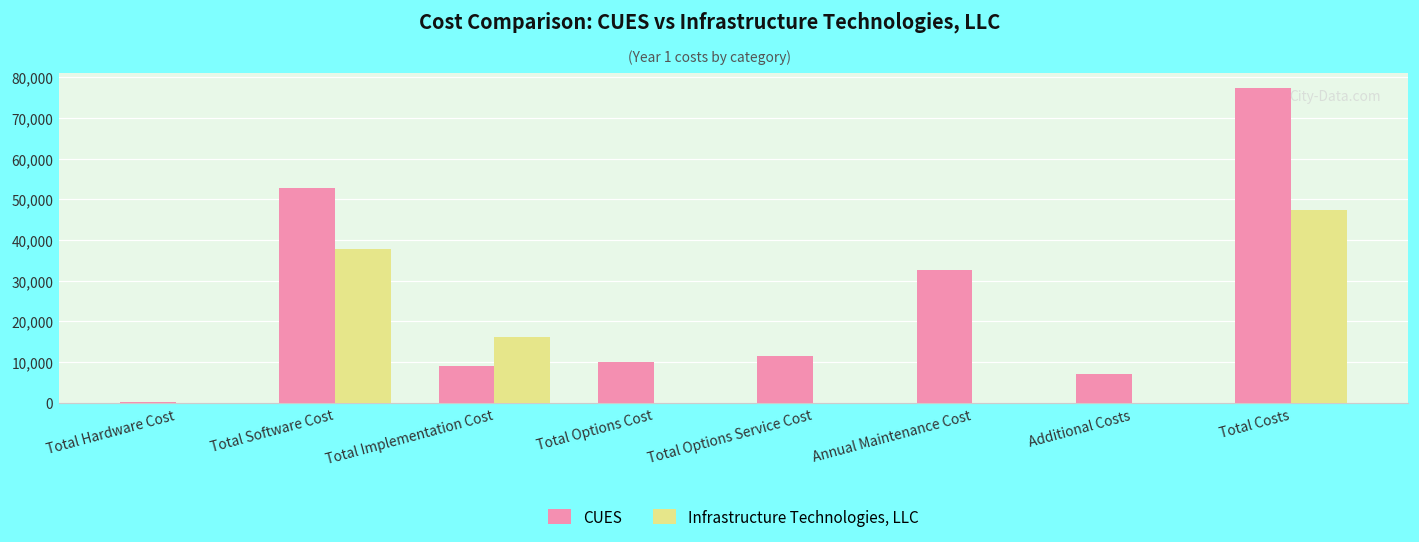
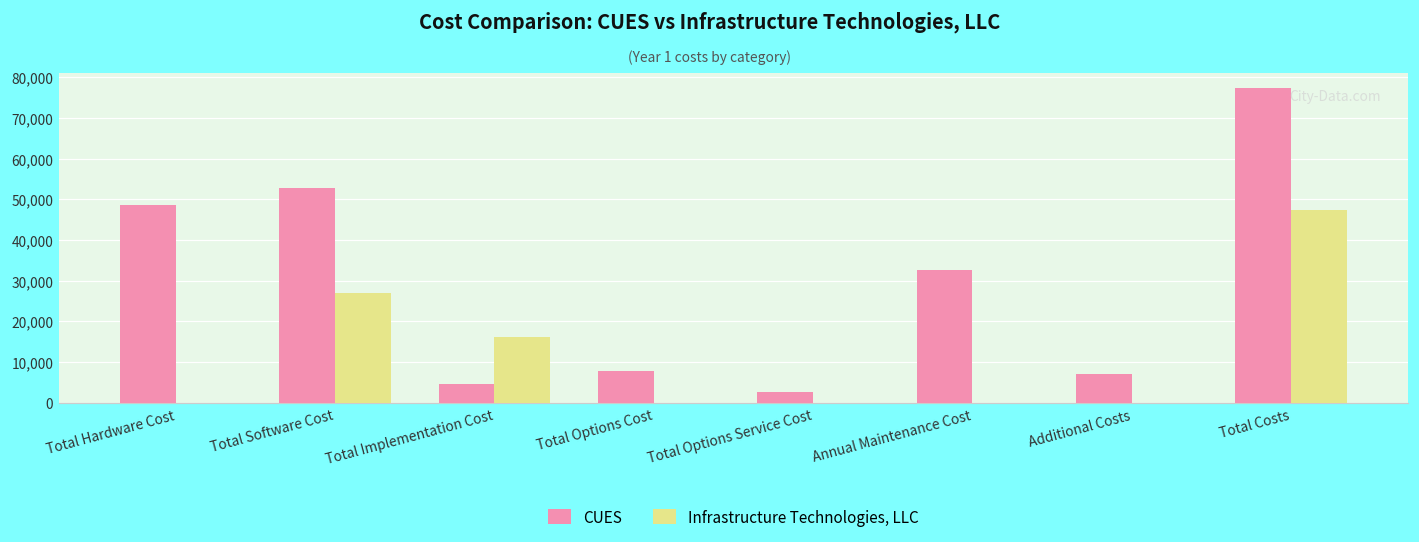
CUES, Total Hardware Cost: 0 -> 48,000
Infrastructure Technologies, LLC, Total Software Cost: 38,000 -> 27,000
CUES, Total Implementation Cost: 9,000 -> 5,000
CUES, Total Options Cost: 10,000 -> 8,000
CUES, Total Options Service Cost: 12,000 -> 3,000
